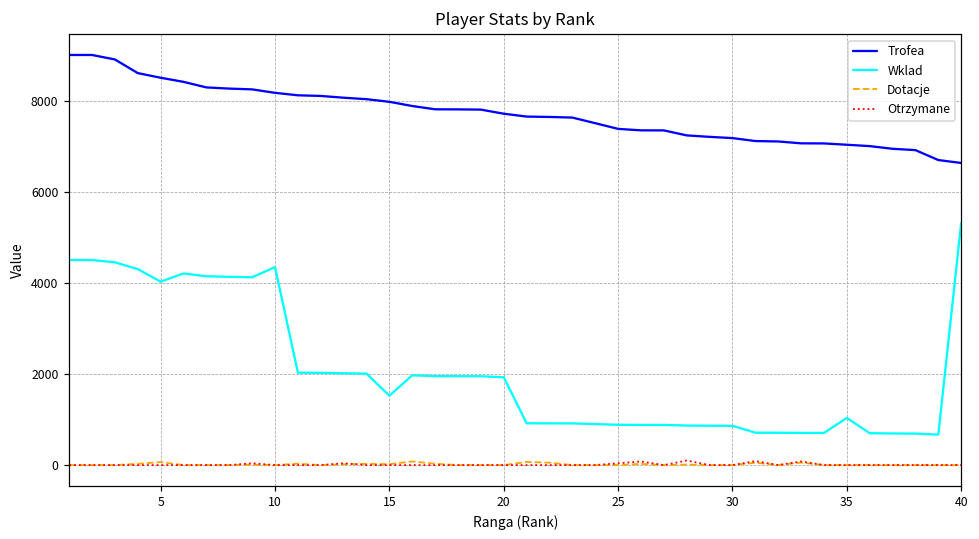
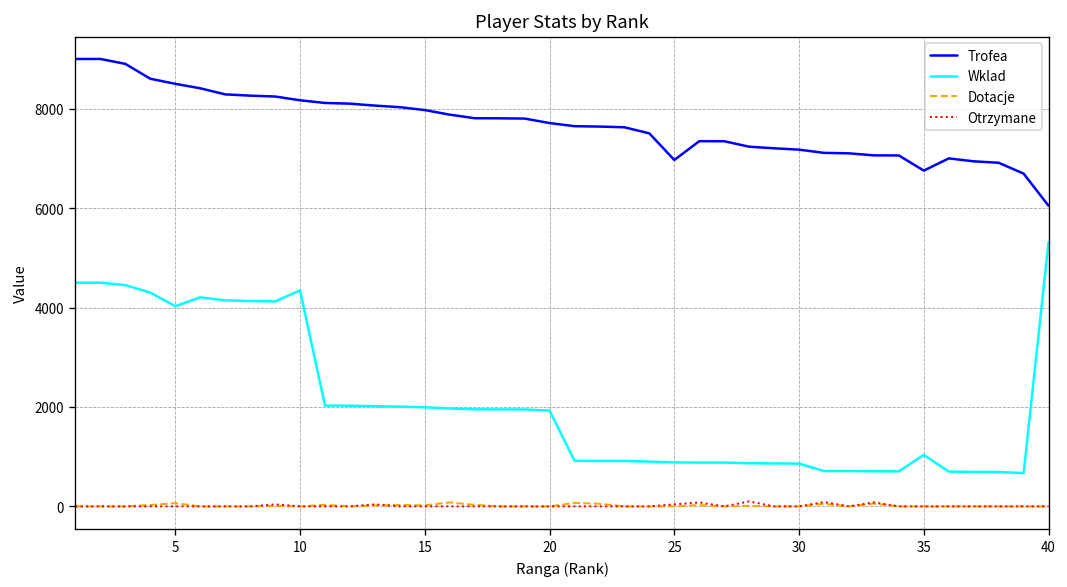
Wklad, 15: 1500 -> 2000
Trofea, 25: 7400 -> 7000
Trofea, 35: 7000 -> 6800
Trofea, 40: 6600 -> 6000
